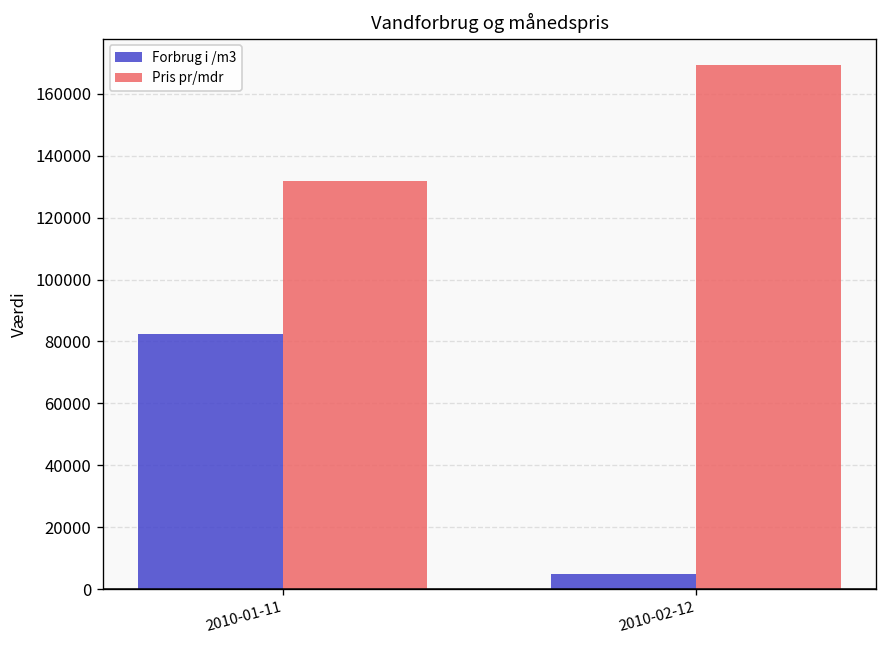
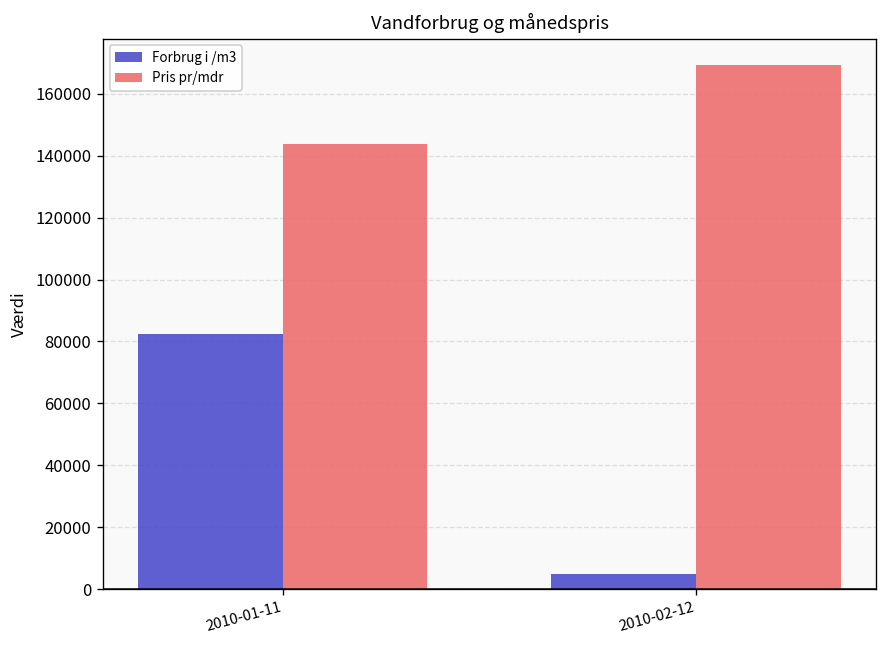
Pris pr/mdr, 2010-01-11: 132000 -> 144000
